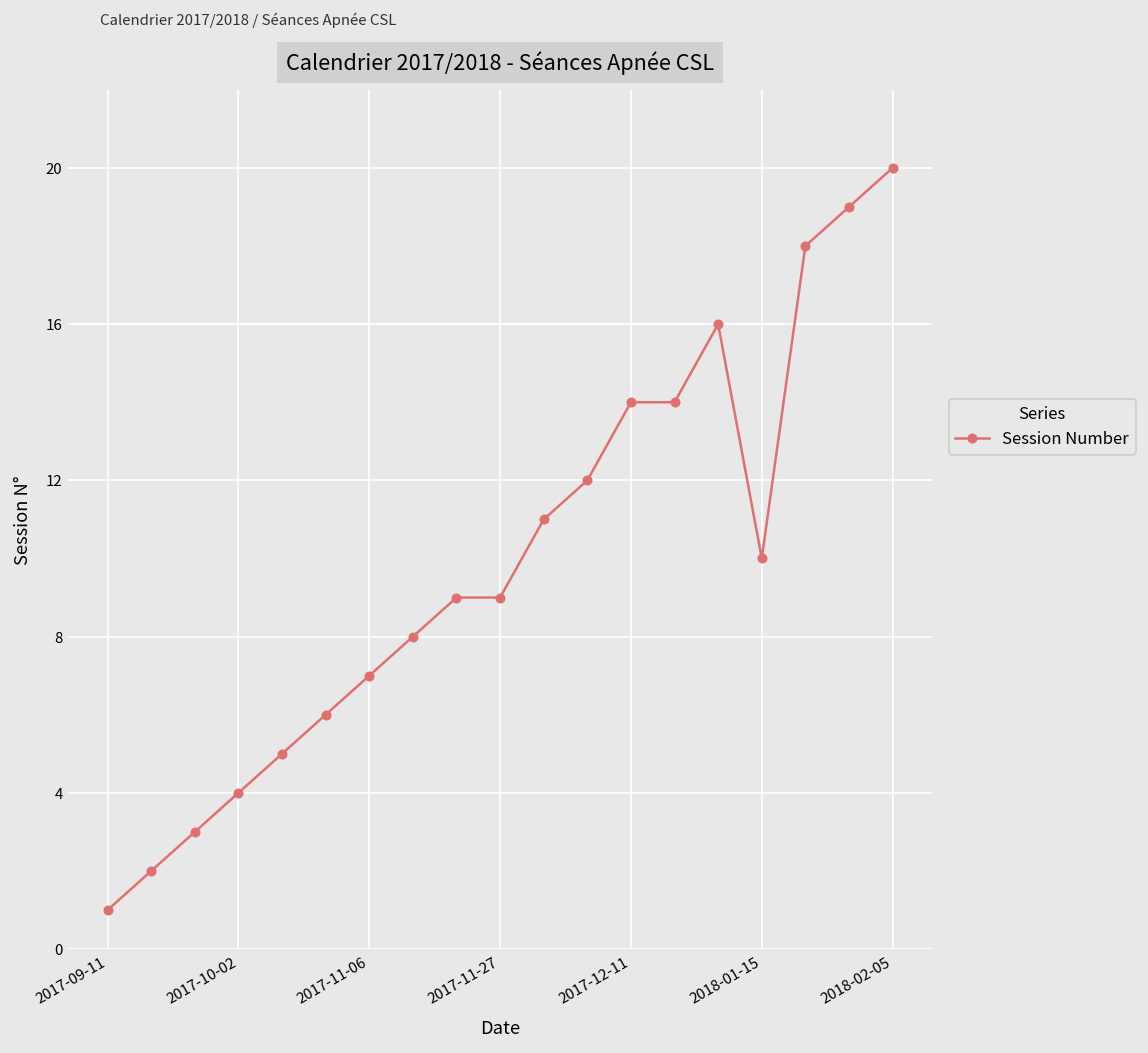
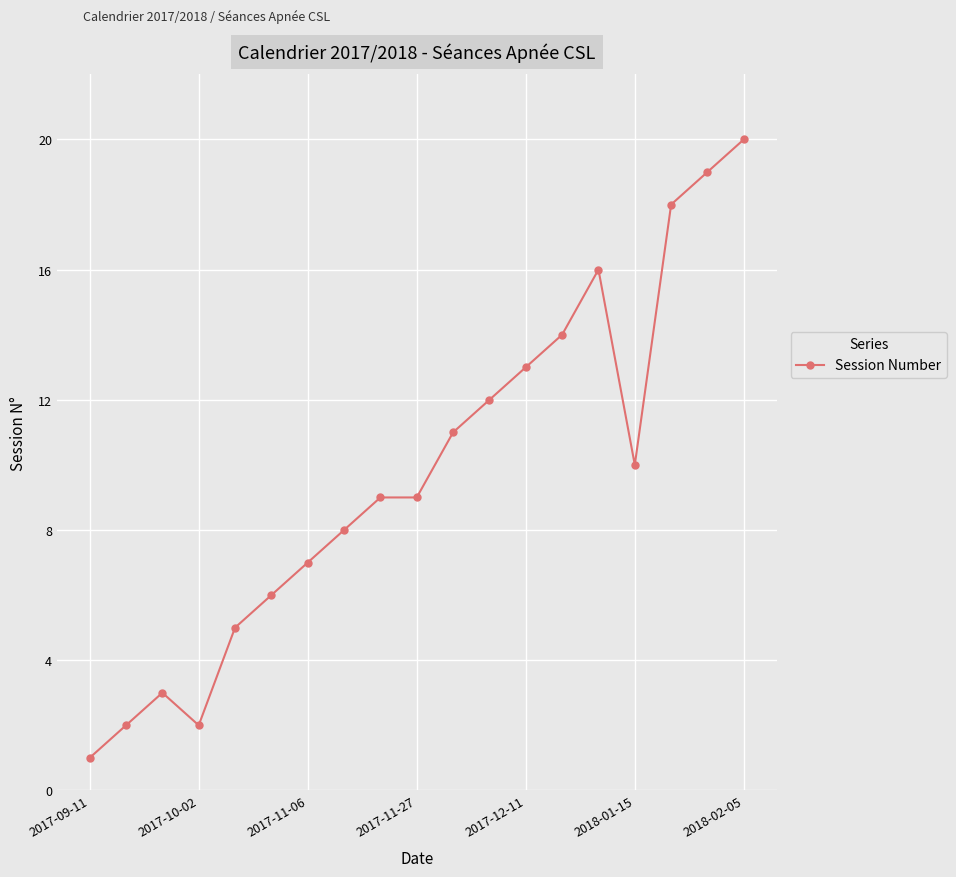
2017-10-02: 4 -> 2
2017-12-11: 14 -> 13
